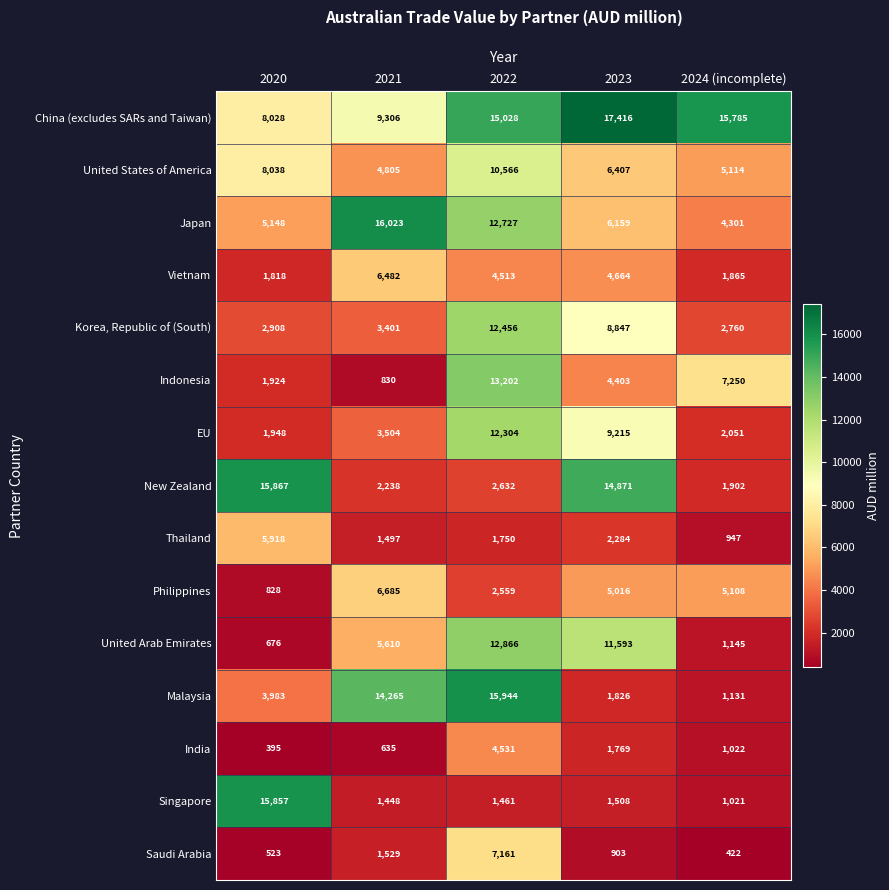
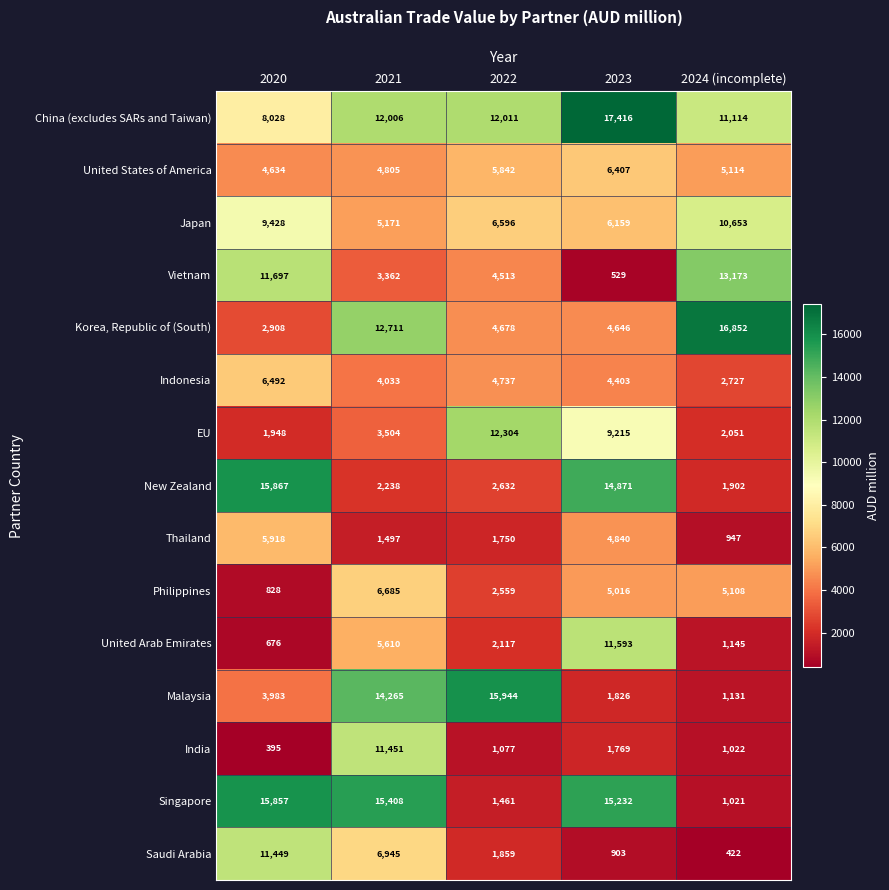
China (excludes SARs and Taiwan), 2021: 9,306 -> 12,006
China (excludes SARs and Taiwan), 2022: 15,028 -> 12,011
China (excludes SARs and Taiwan), 2024 (incomplete): 15,785 -> 11,114
United States of America, 2020: 8,038 -> 4,634
United States of America, 2022: 10,566 -> 5,842
Japan, 2020: 5,148 -> 9,428
Japan, 2021: 16,023 -> 5,171
Japan, 2022: 12,727 -> 6,596
Japan, 2024 (incomplete): 4,301 -> 10,653
Vietnam, 2020: 1,818 -> 11,697
Vietnam, 2021: 6,482 -> 3,362
Vietnam, 2023: 4,664 -> 529
Vietnam, 2024 (incomplete): 1,865 -> 13,173
Korea, Republic of (South), 2021: 3,401 -> 12,711
Korea, Republic of (South), 2022: 12,456 -> 4,678
Korea, Republic of (South), 2023: 8,847 -> 4,646
Korea, Republic of (South), 2024 (incomplete): 2,760 -> 16,852
Indonesia, 2020: 1,924 -> 6,492
Indonesia, 2021: 830 -> 4,033
Indonesia, 2022: 13,202 -> 4,737
Indonesia, 2024 (incomplete): 7,250 -> 2,727
Thailand, 2023: 2,284 -> 4,840
United Arab Emirates, 2022: 12,866 -> 2,117
India, 2021: 635 -> 11,451
India, 2022: 4,531 -> 1,077
Singapore, 2021: 1,448 -> 15,408
Singapore, 2023: 1,508 -> 15,232
Saudi Arabia, 2020: 523 -> 11,449
Saudi Arabia, 2021: 1,529 -> 6,945
Saudi Arabia, 2022: 7,161 -> 1,859
